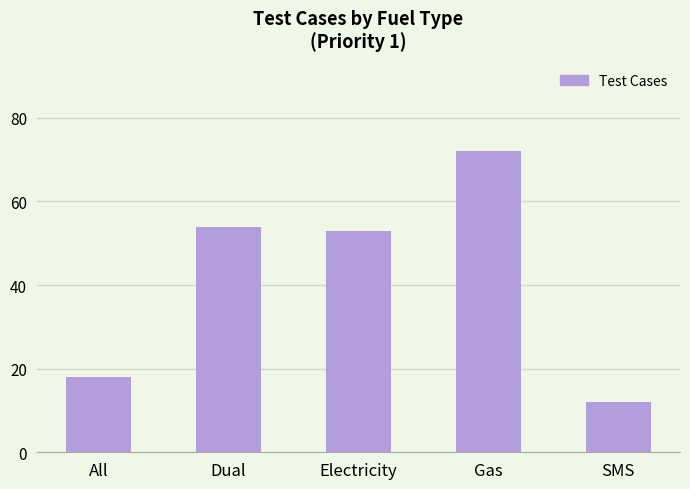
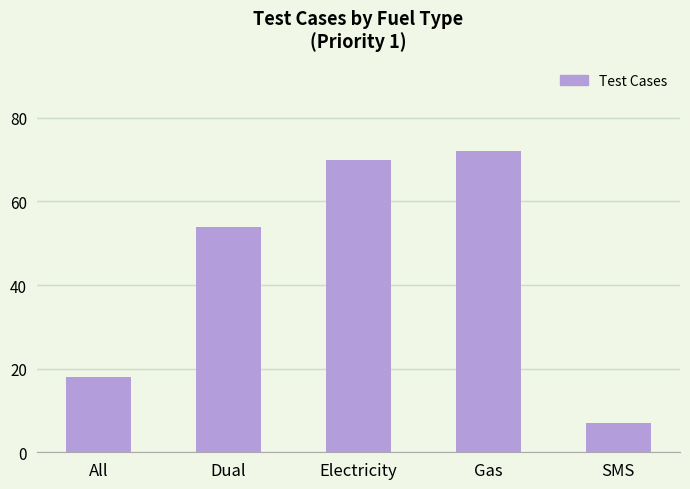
Electricity: 53 -> 70
SMS: 12 -> 7
